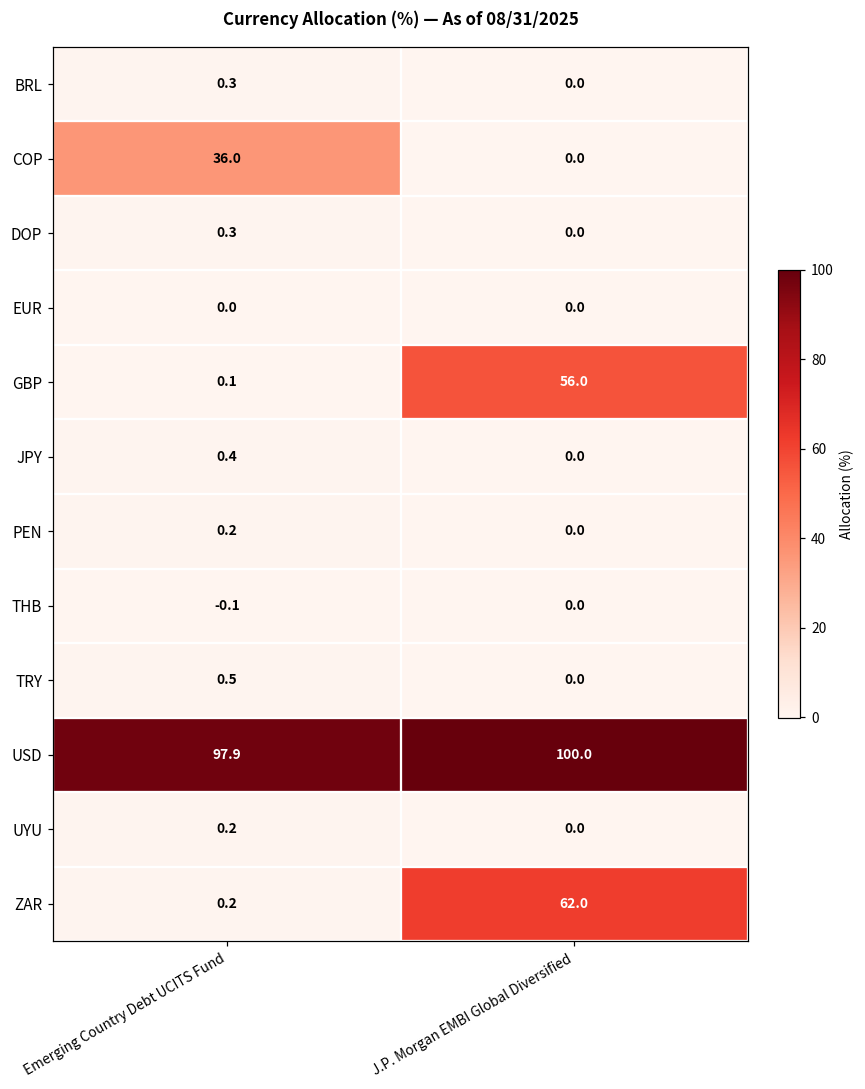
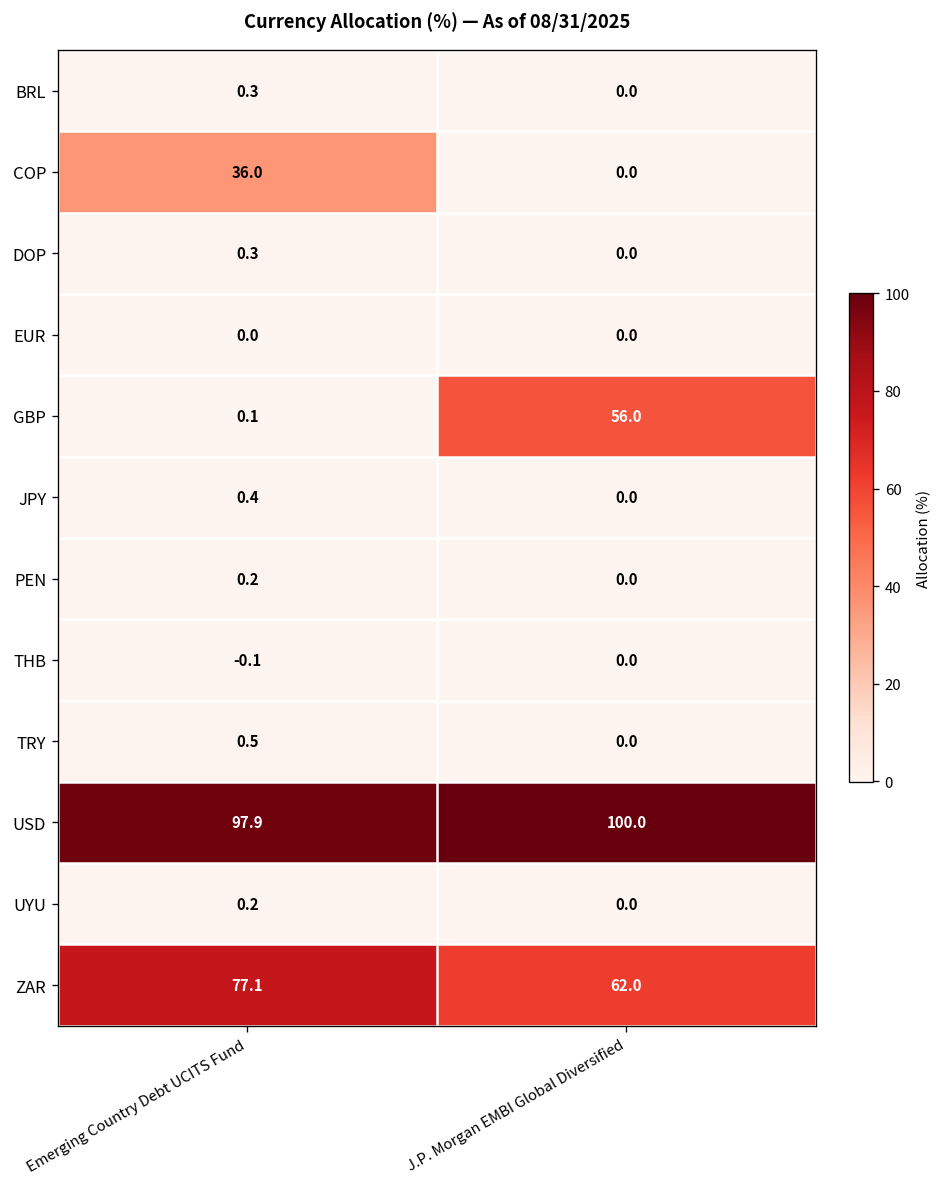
ZAR, Emerging Country Debt UCITS Fund: 0.2 -> 77.1
